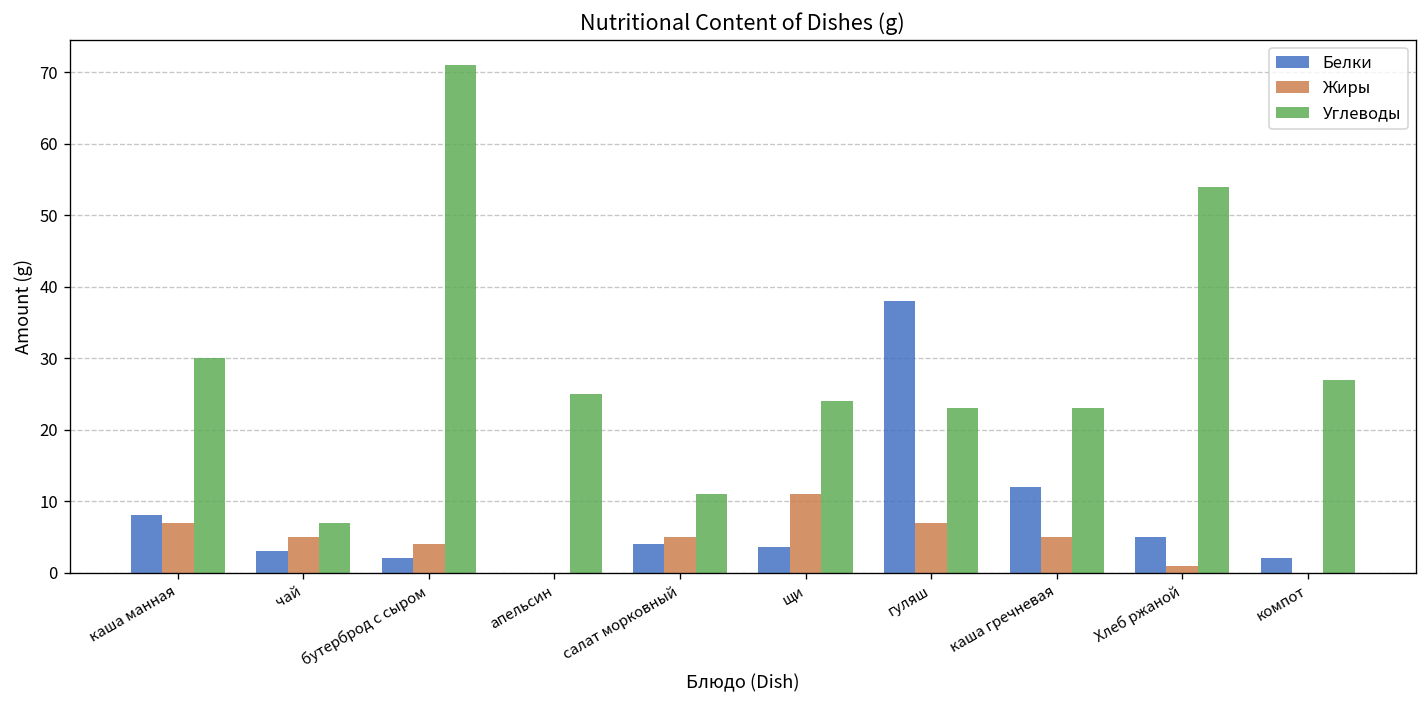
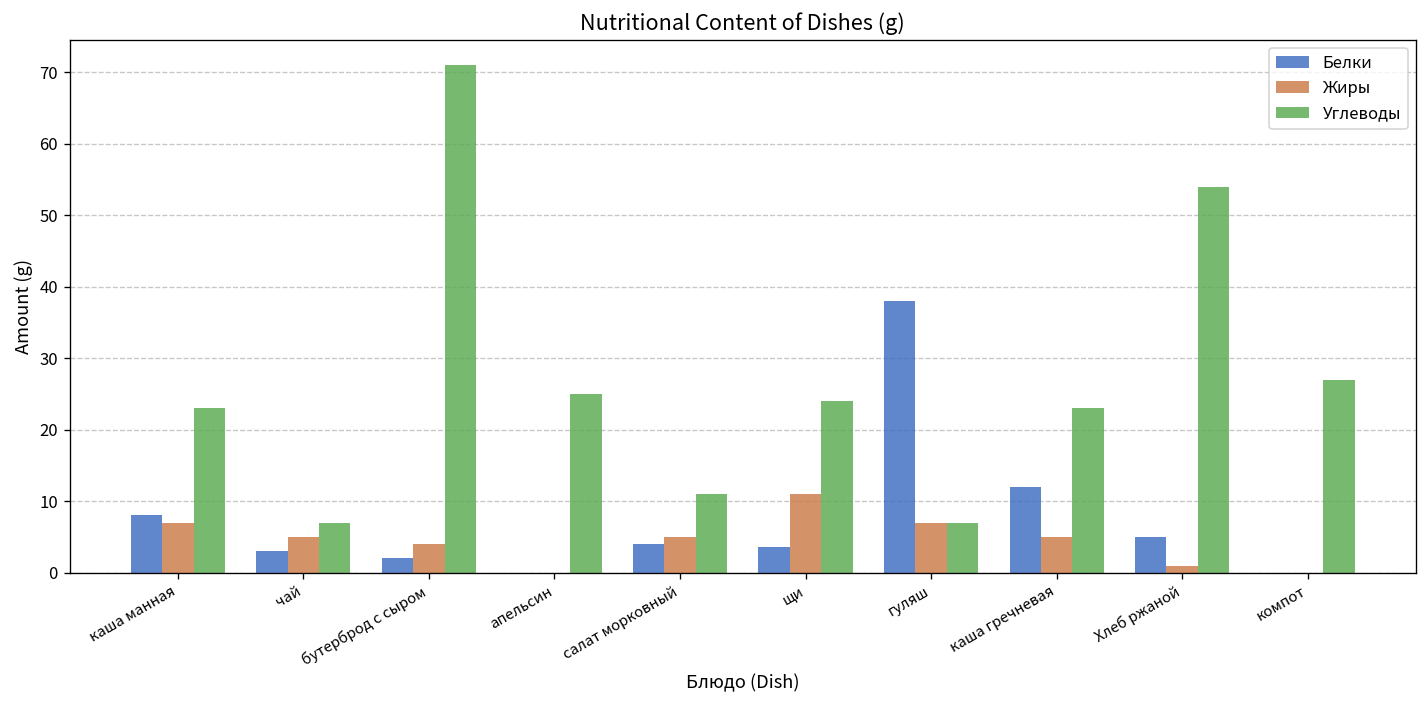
Углеводы, каша манная: 30 -> 23
Углеводы, гуляш: 23 -> 7
Белки, компот: 2 -> 0
